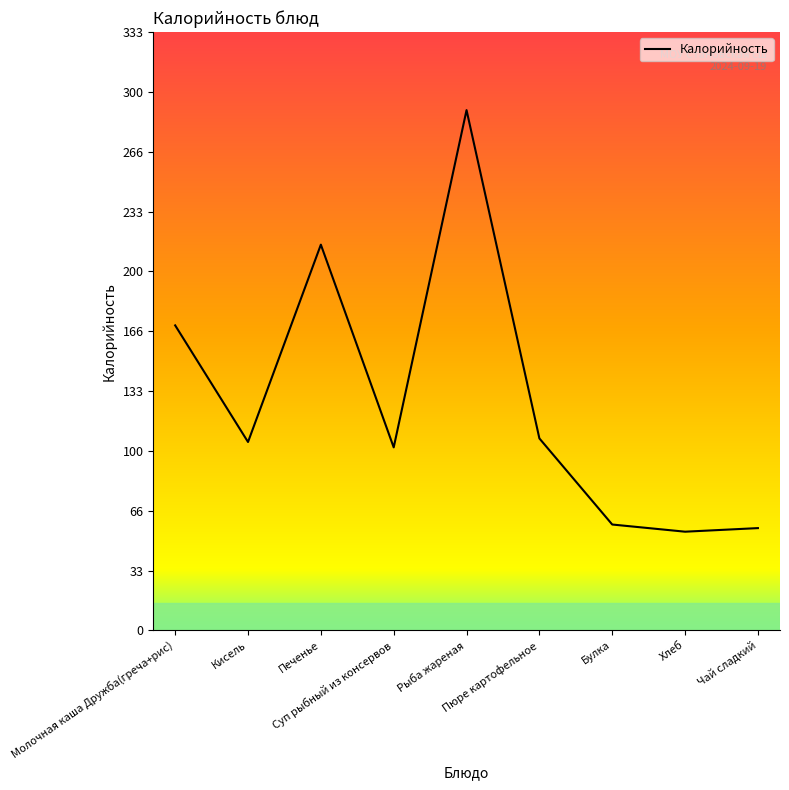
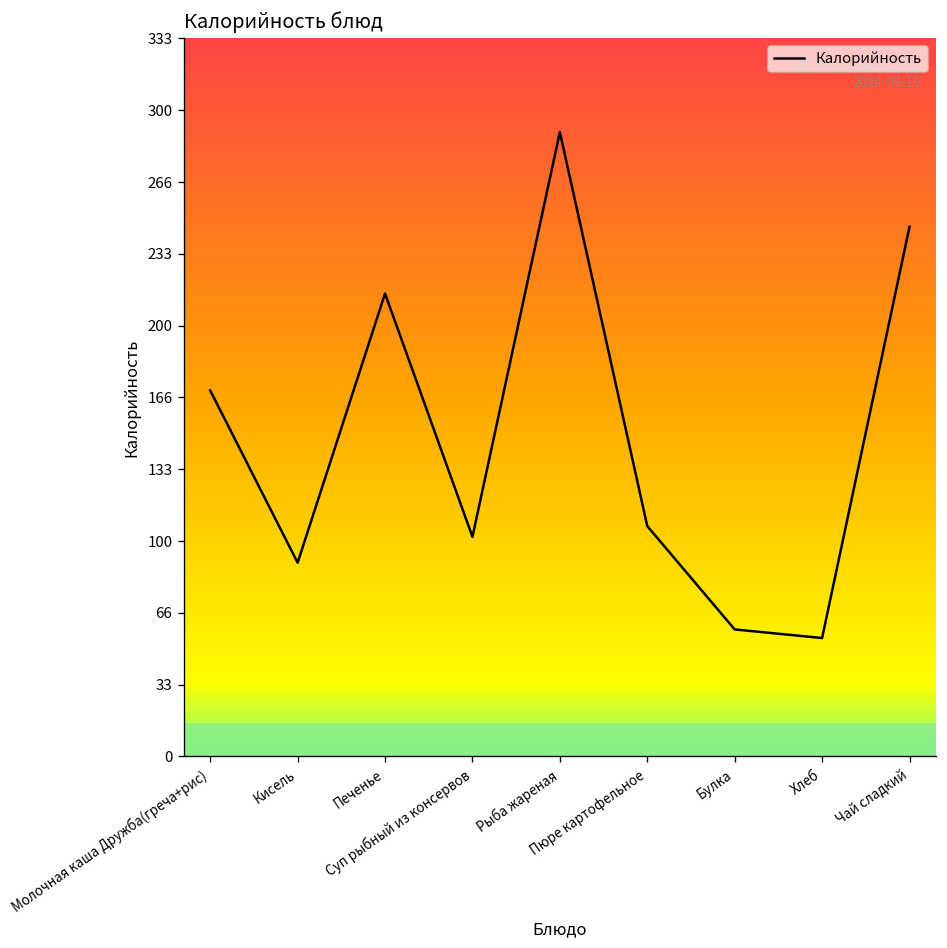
Кисель: 105 -> 90
Чай сладкий: 57 -> 246
